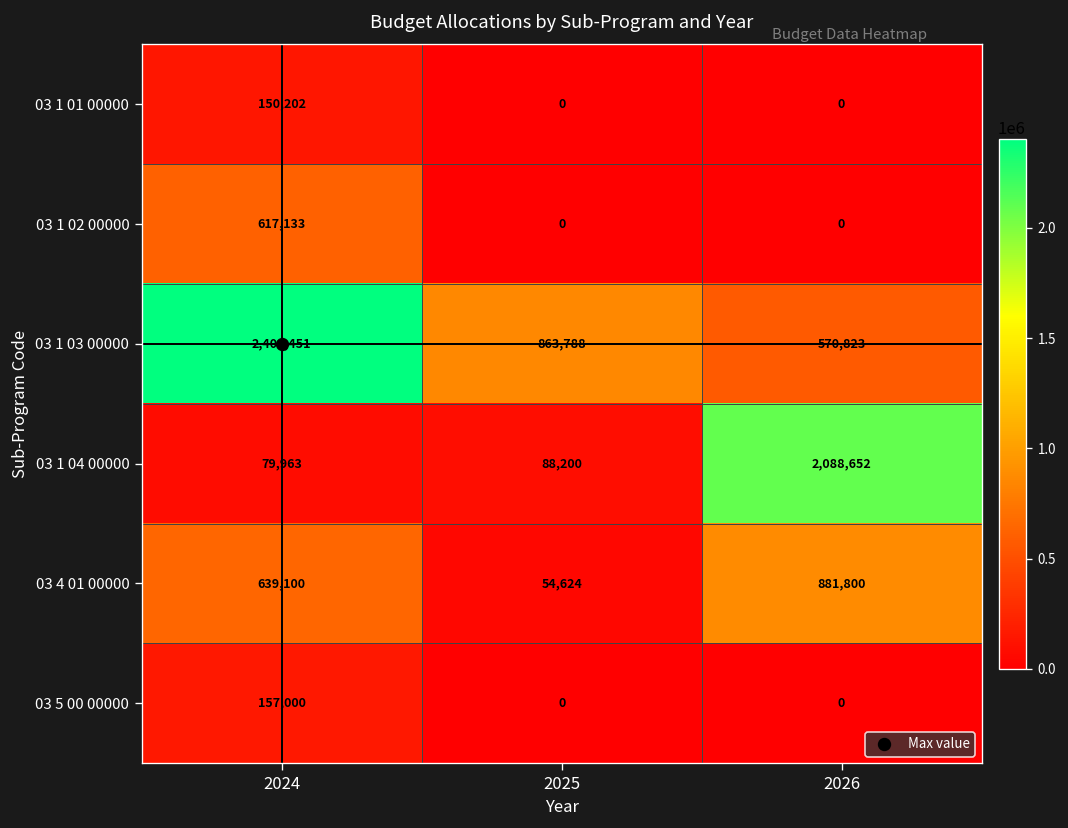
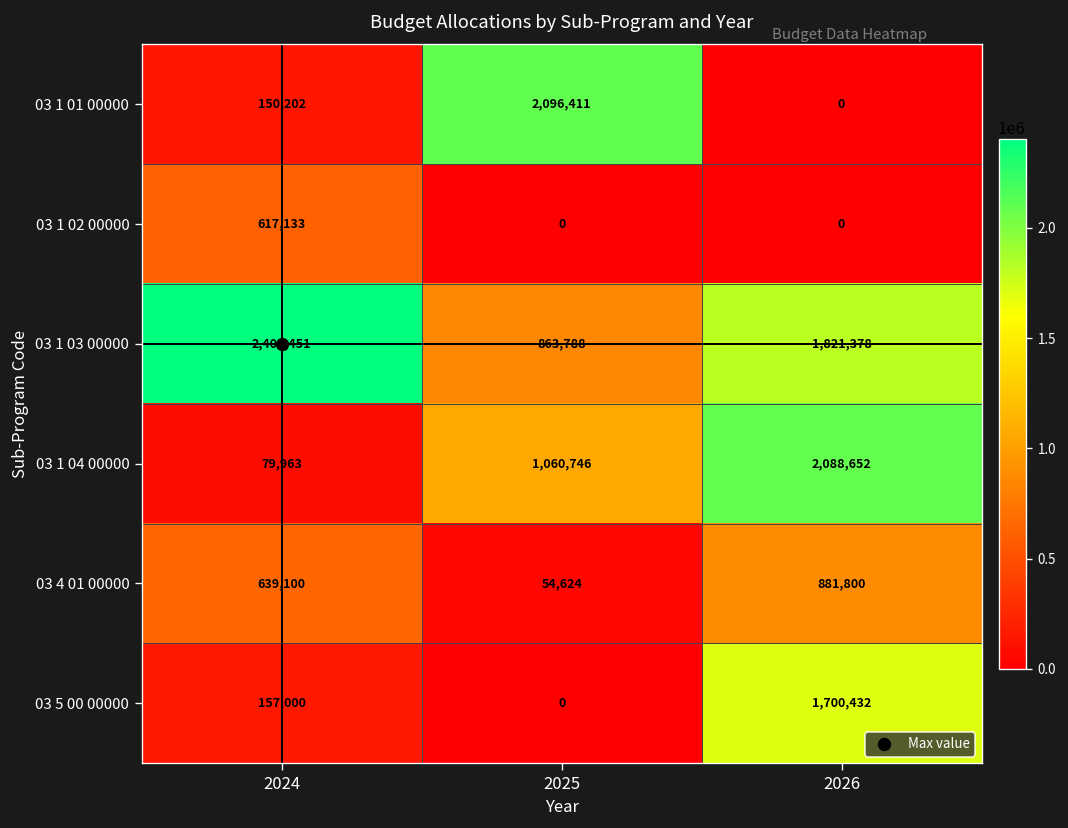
03 1 01 00000, 2025: 0 -> 2,096,411
03 1 03 00000, 2026: 570,823 -> 1,821,378
03 1 04 00000, 2025: 88,200 -> 1,060,746
03 5 00 00000, 2026: 0 -> 1,700,432
